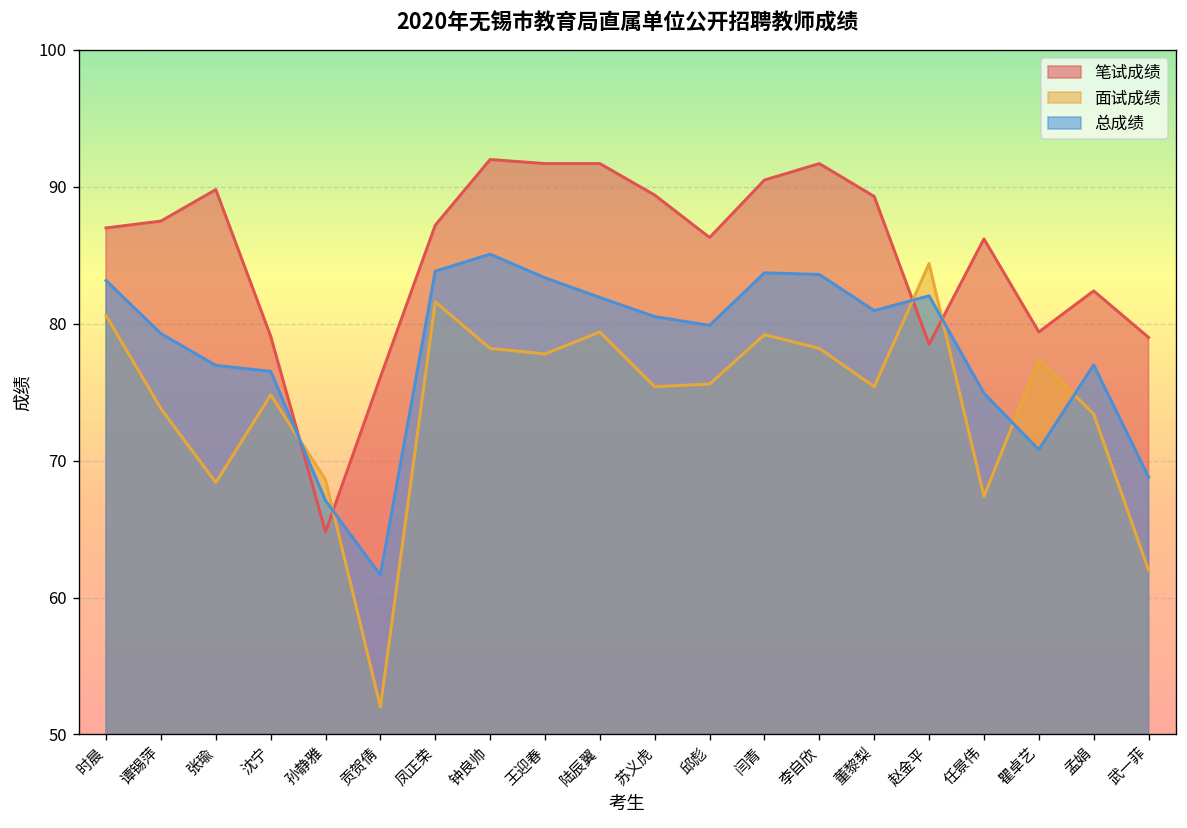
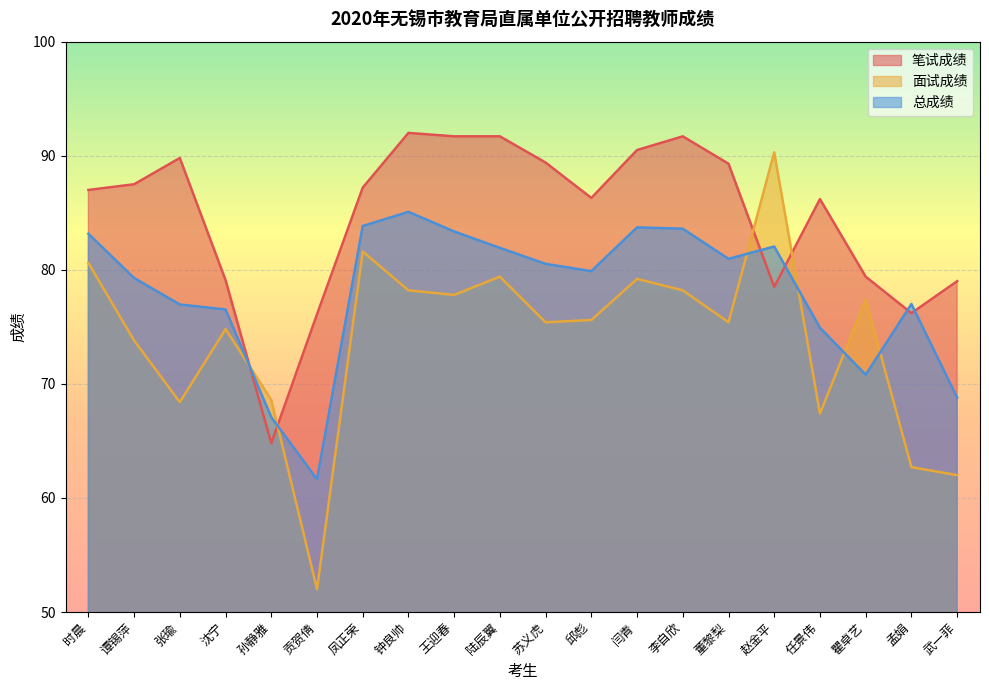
面试成绩, 赵金平: 84.4 -> 90.3
笔试成绩, 孟娟: 82.4 -> 76.2
面试成绩, 孟娟: 73.4 -> 62.7
